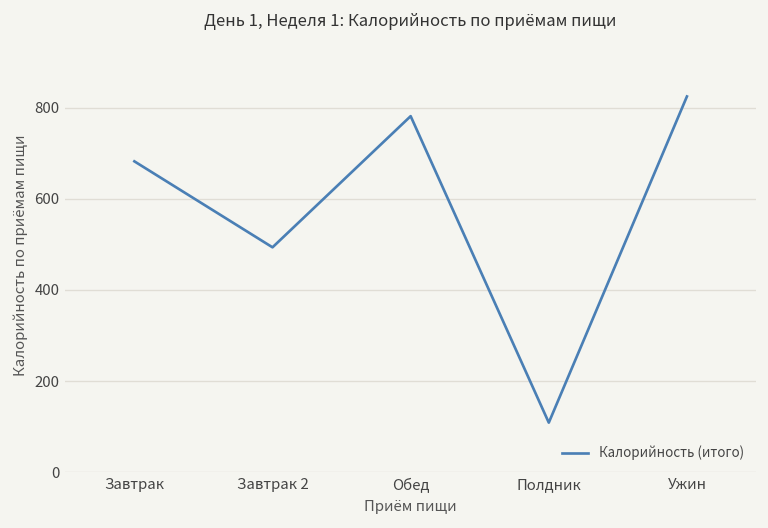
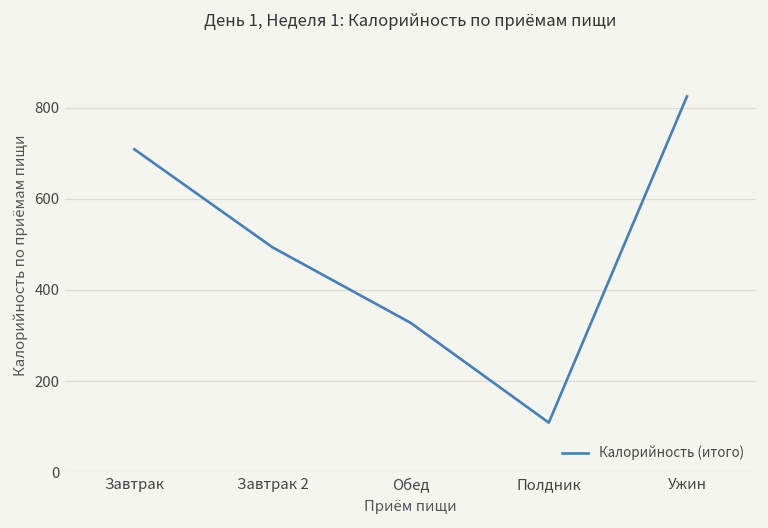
Завтрак: 680 -> 710
Обед: 780 -> 330
